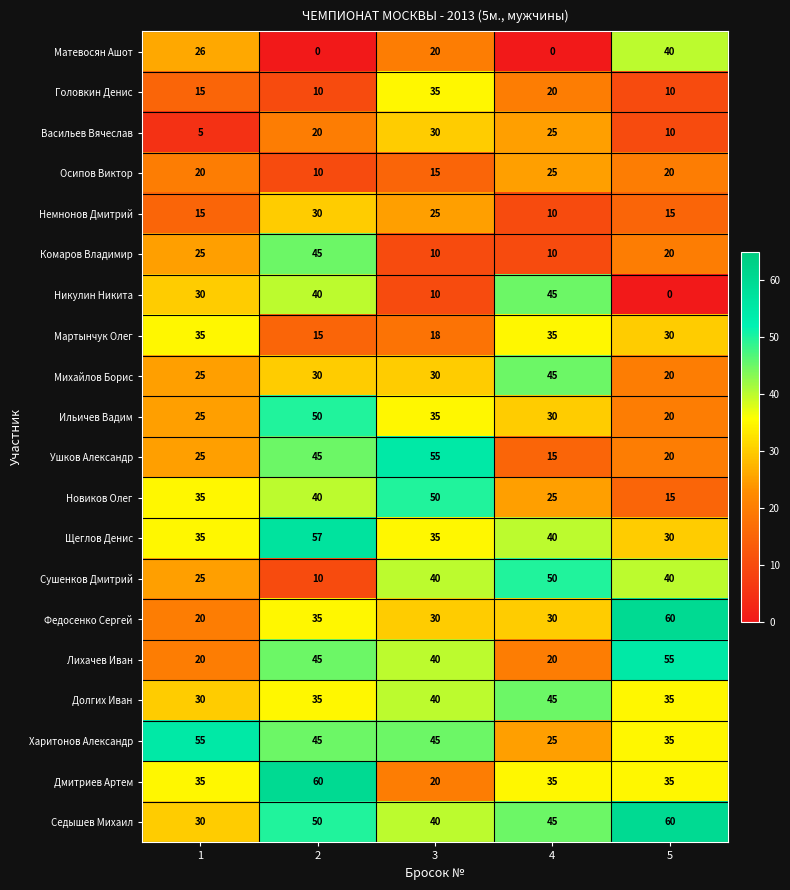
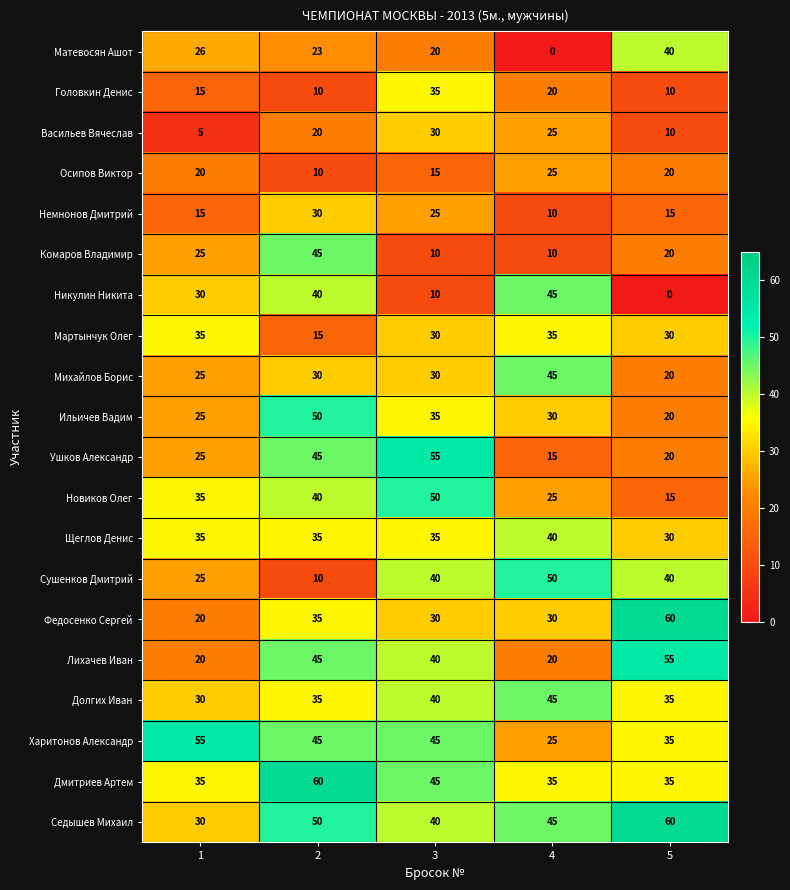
Матевосян Ашот, 2: 0 -> 23
Мартынчук Олег, 3: 18 -> 30
Щеглов Денис, 2: 57 -> 35
Дмитриев Артем, 3: 20 -> 45
